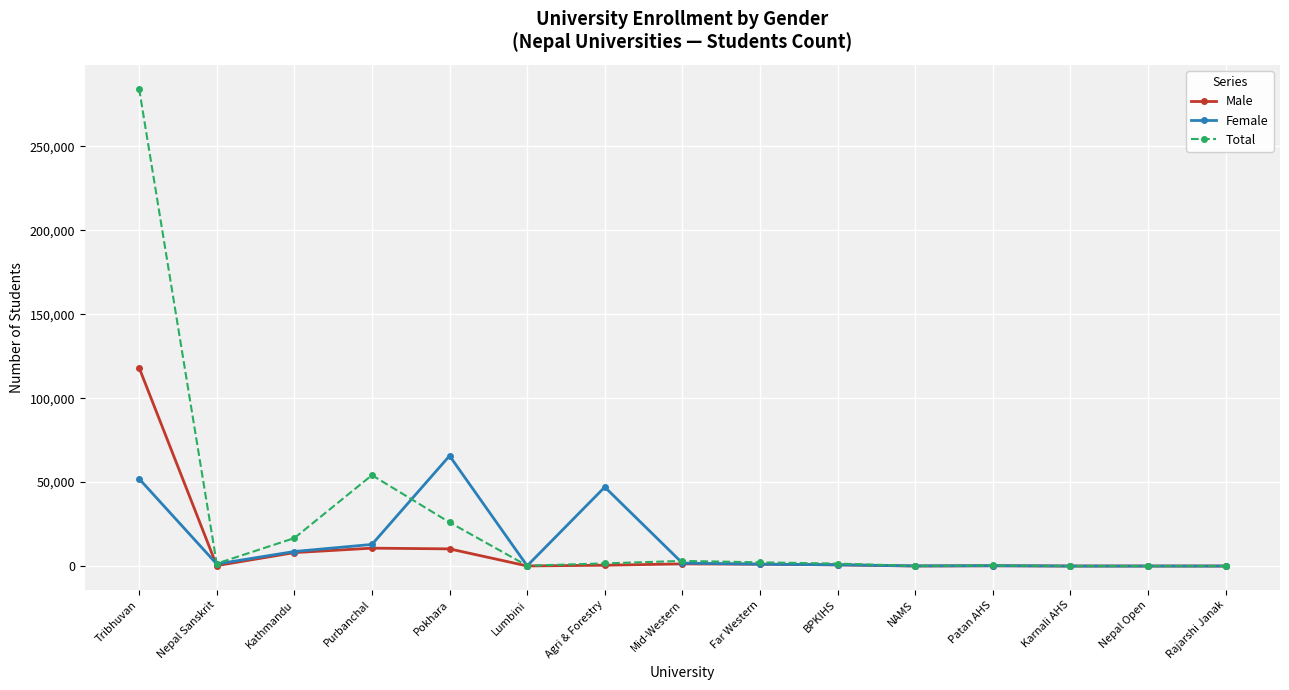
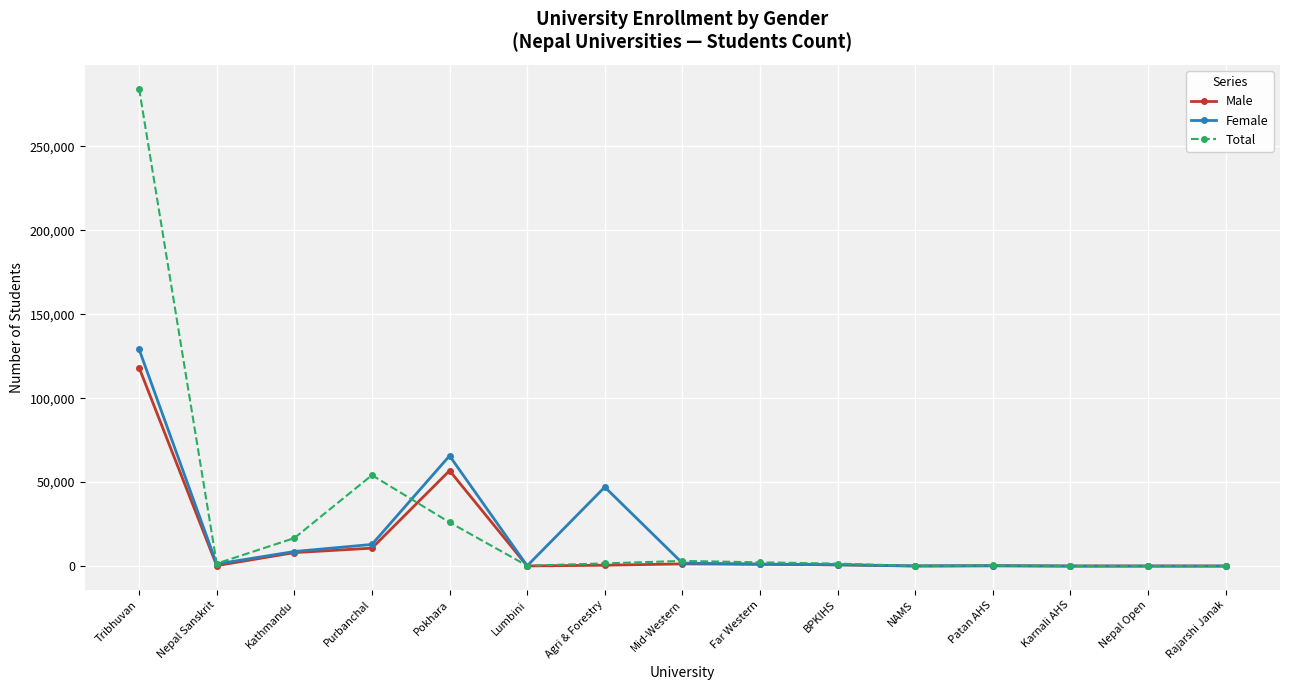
Female, Tribhuvan: 52,000 -> 129,000
Male, Pokhara: 10,000 -> 57,000
